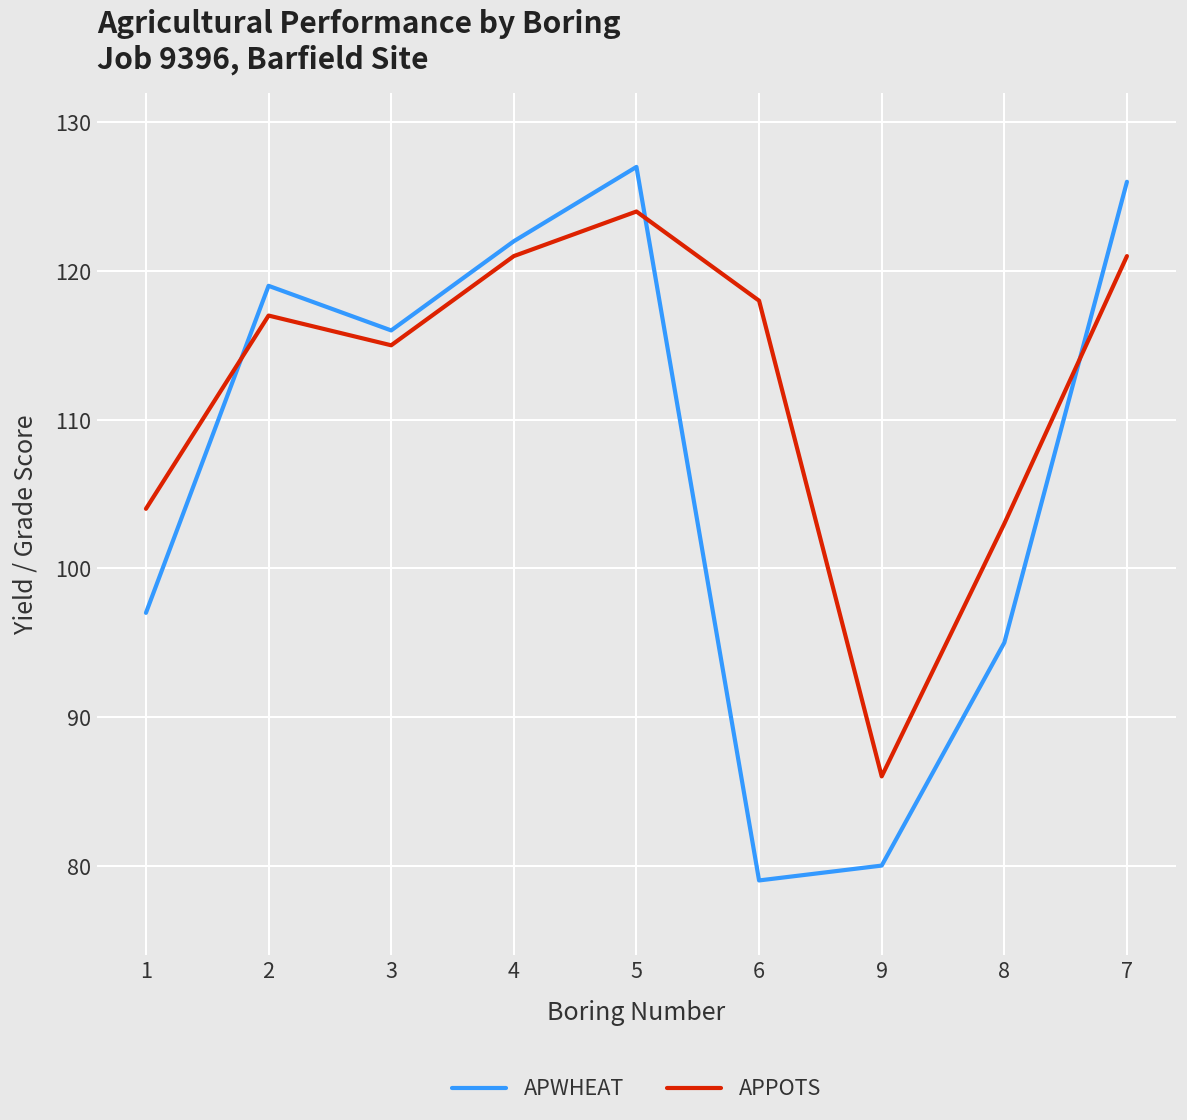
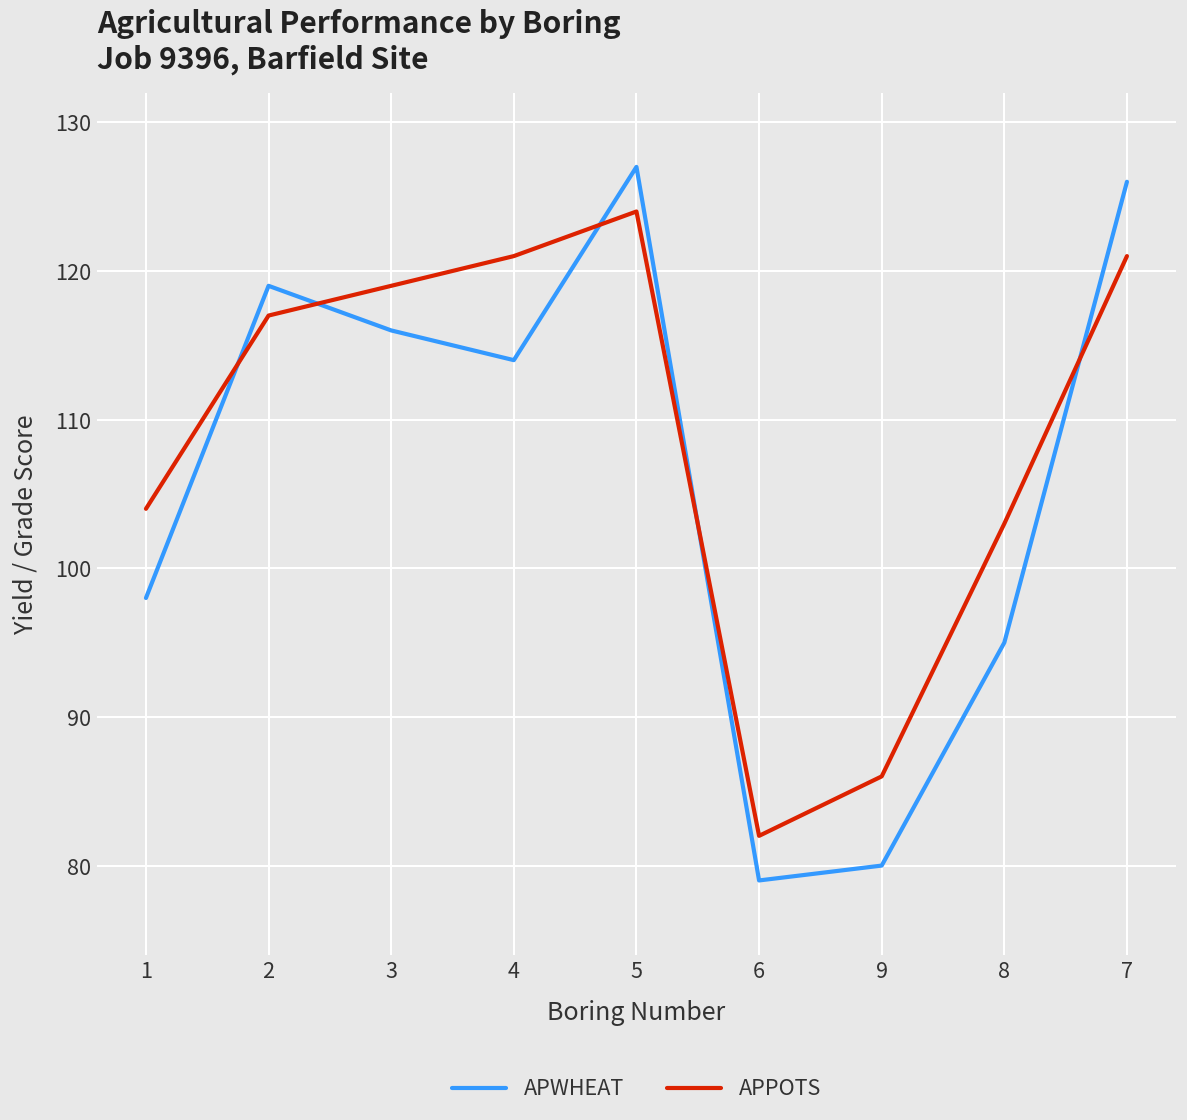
APWHEAT, 1: 97 -> 98
APPOTS, 3: 115 -> 119
APWHEAT, 4: 122 -> 114
APPOTS, 6: 118 -> 82
